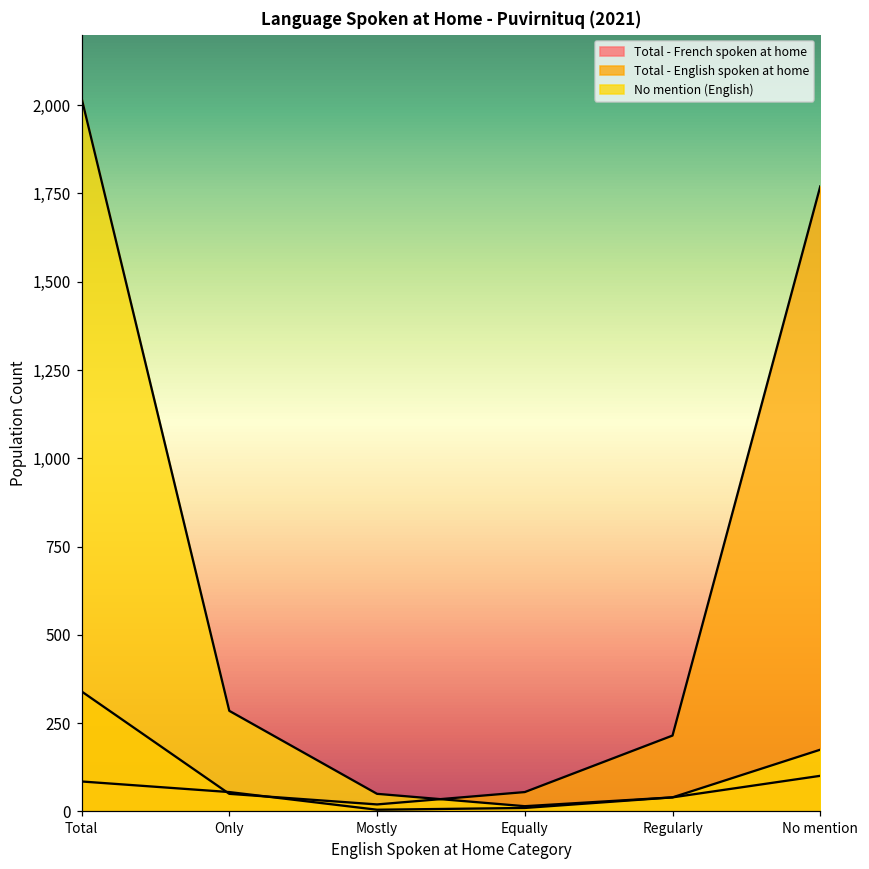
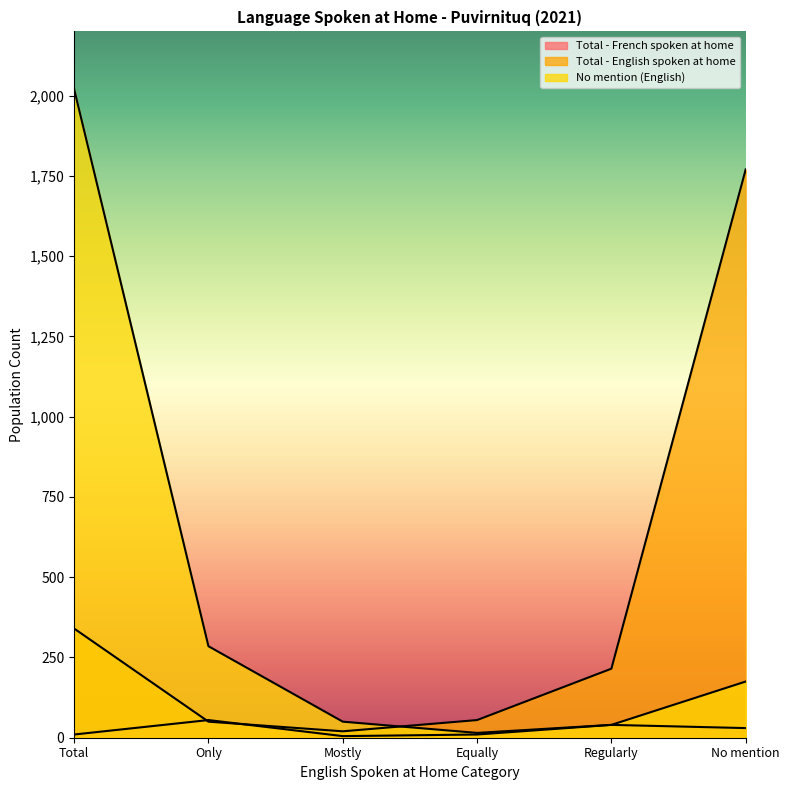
Total - French spoken at home, Total: 90 -> 10
Total - French spoken at home, No mention: 100 -> 30
